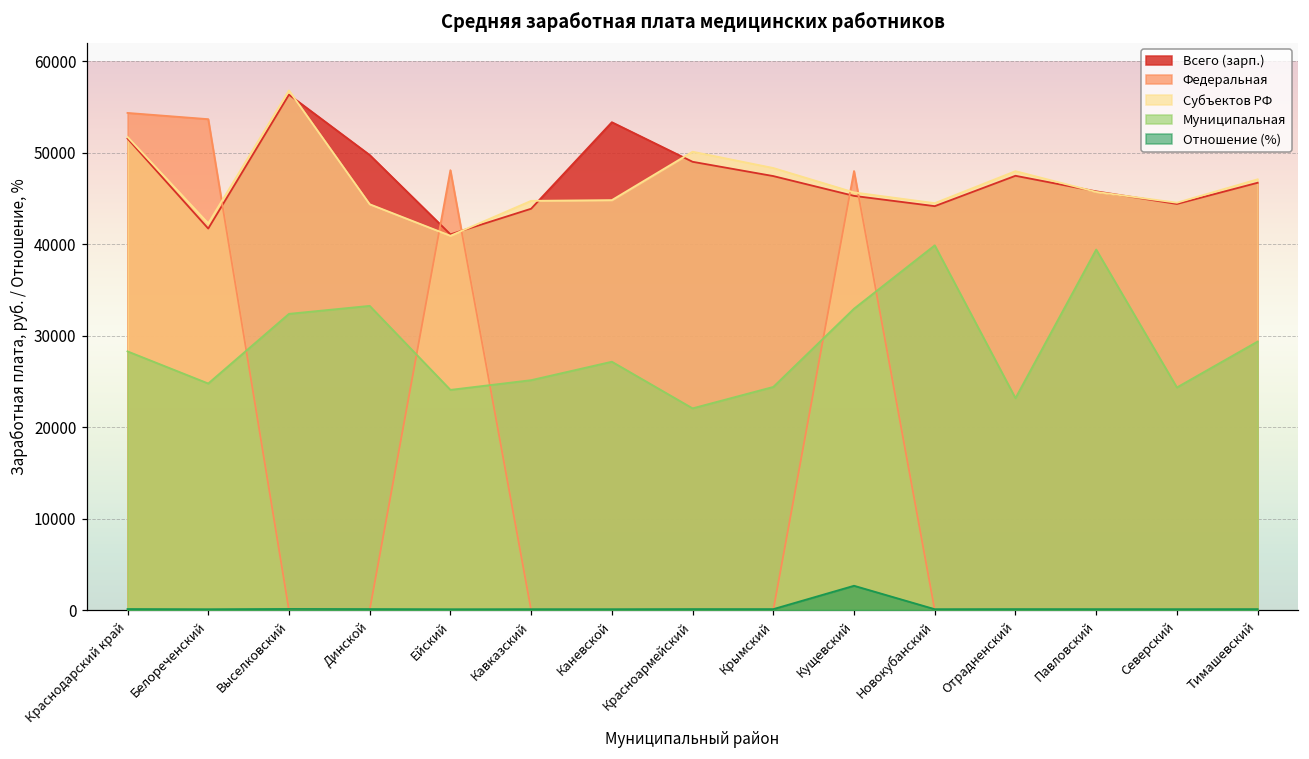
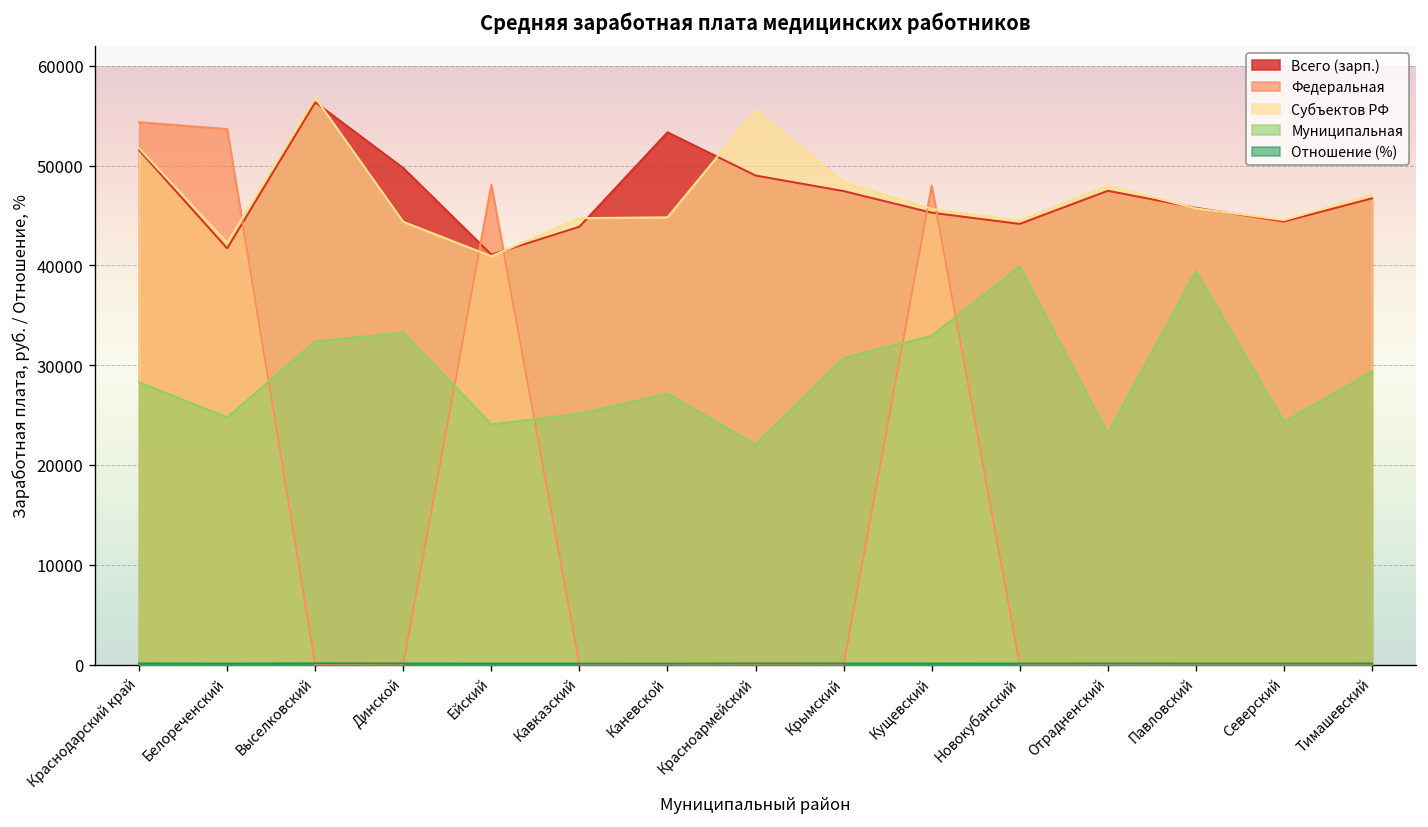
Субъектов РФ, Красноармейский: 50000 -> 56000
Муниципальная, Крымский: 24000 -> 31000
Отношение (%), Кущевский: 3000 -> 0
